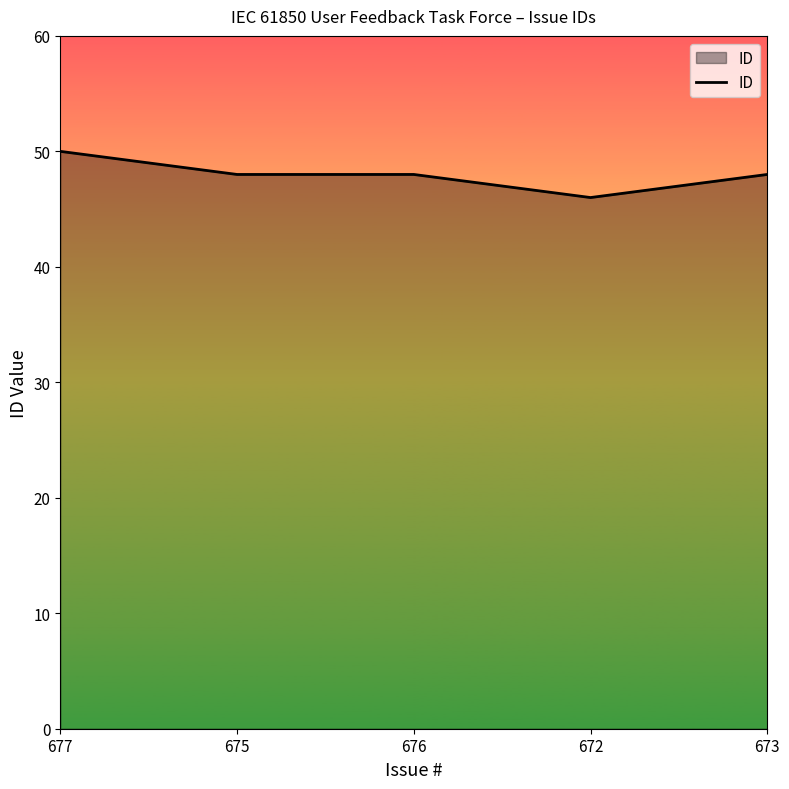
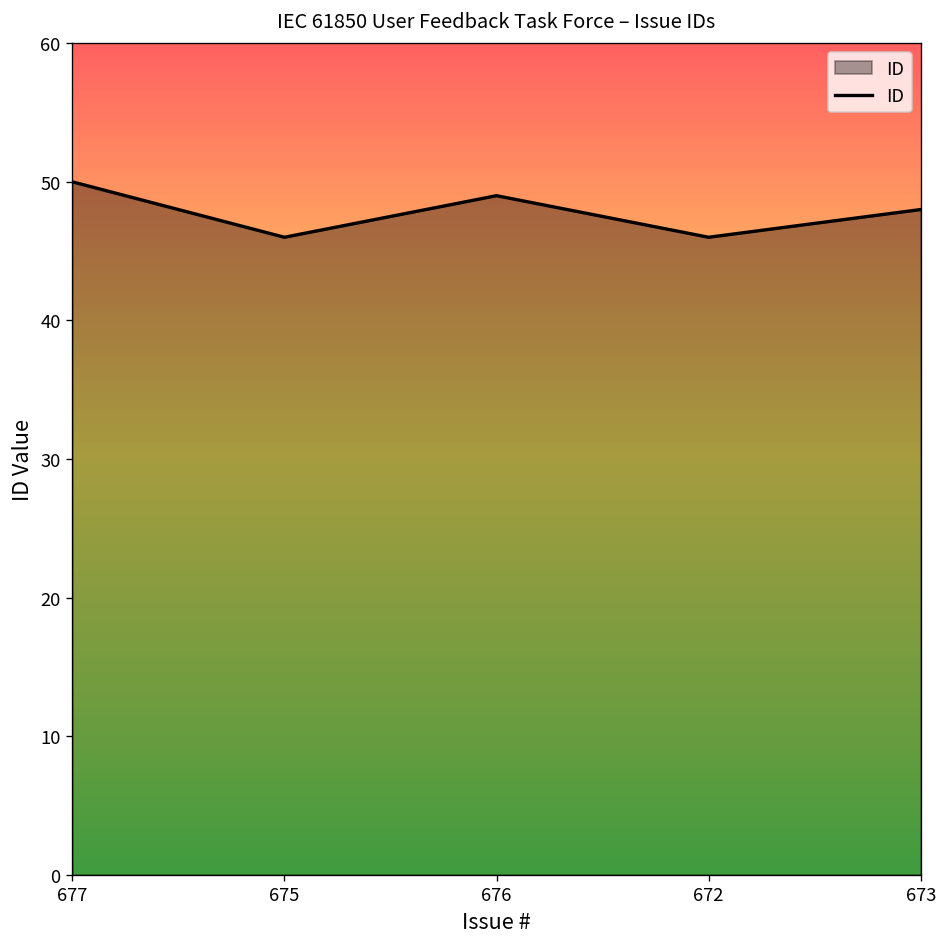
675: 48 -> 46
676: 48 -> 49
